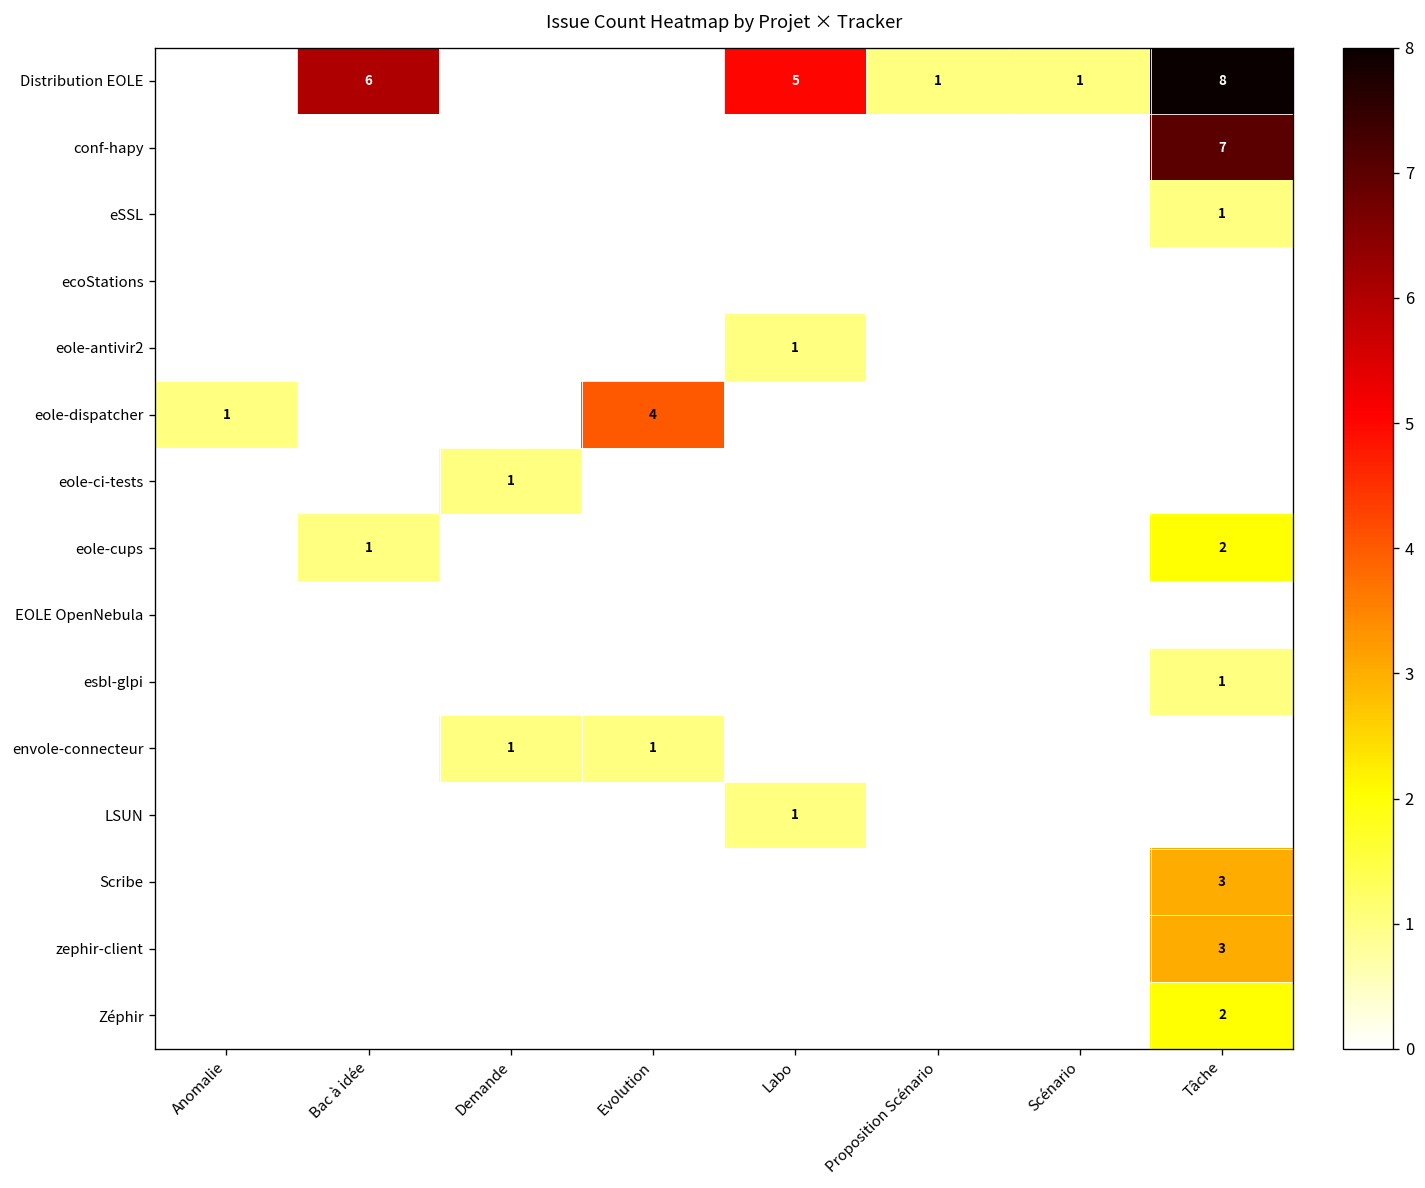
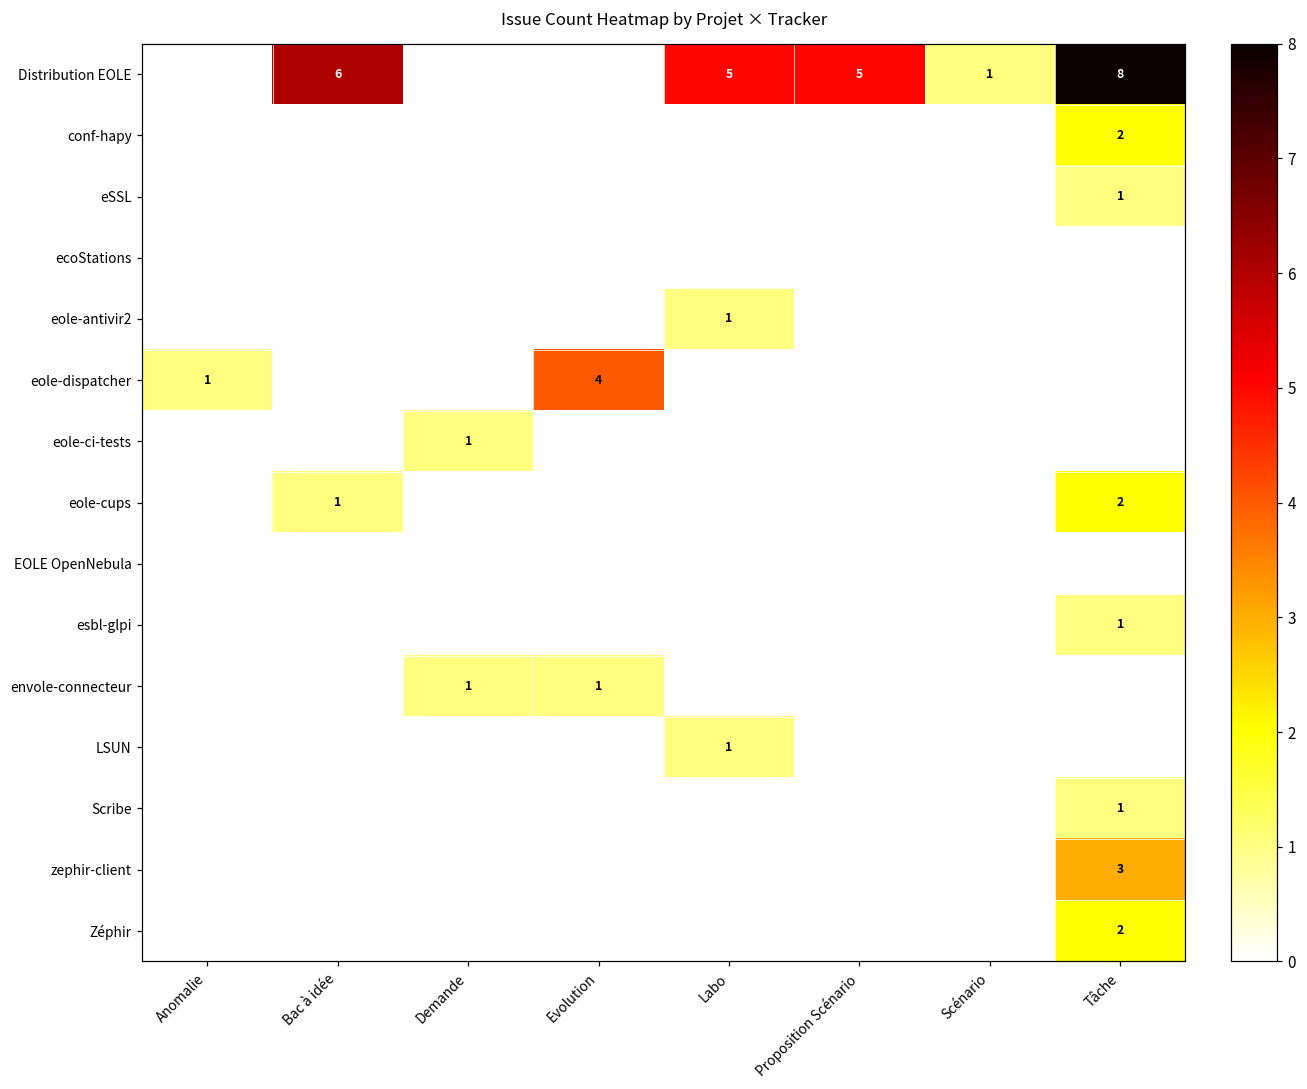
Distribution EOLE, Proposition Scénario: 1 -> 5
conf-hapy, Tâche: 7 -> 2
Scribe, Tâche: 3 -> 1
